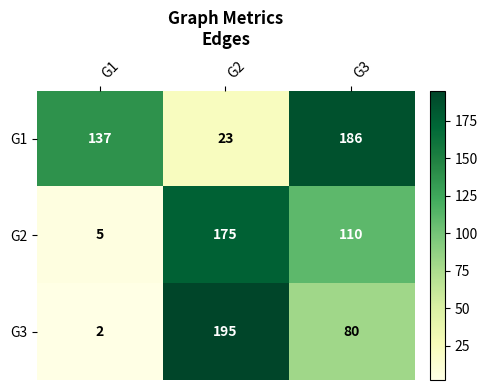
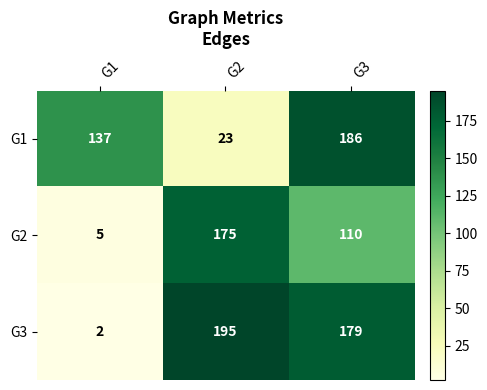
G3, G3: 80 -> 179
